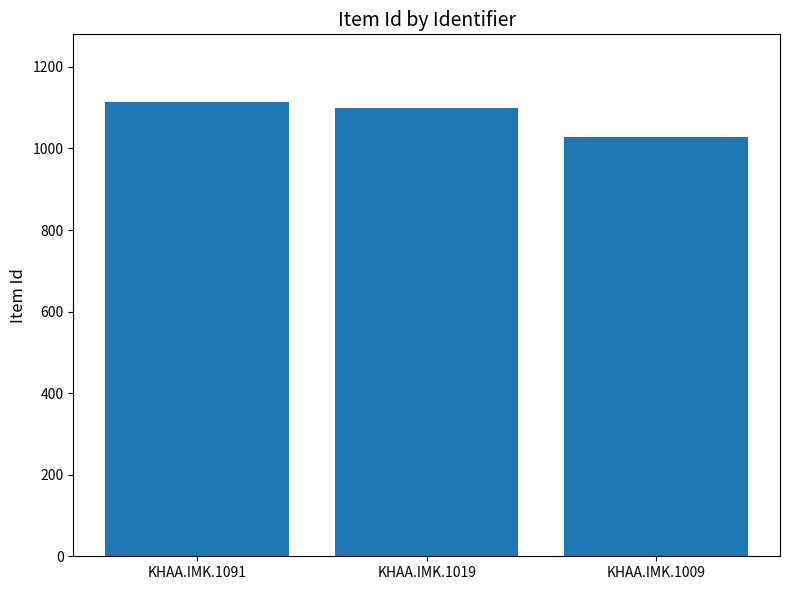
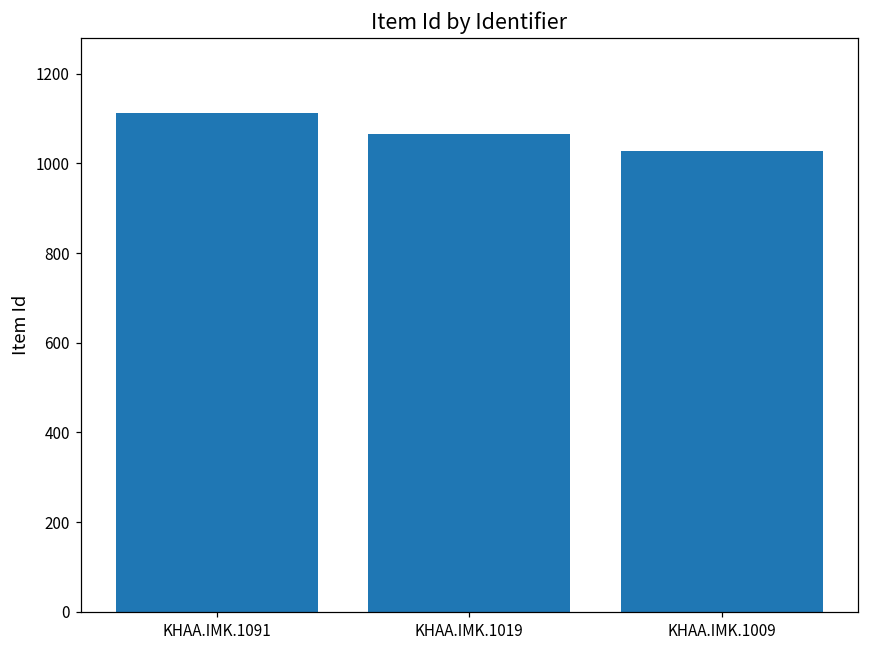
KHAA.IMK.1019: 1100 -> 1070
